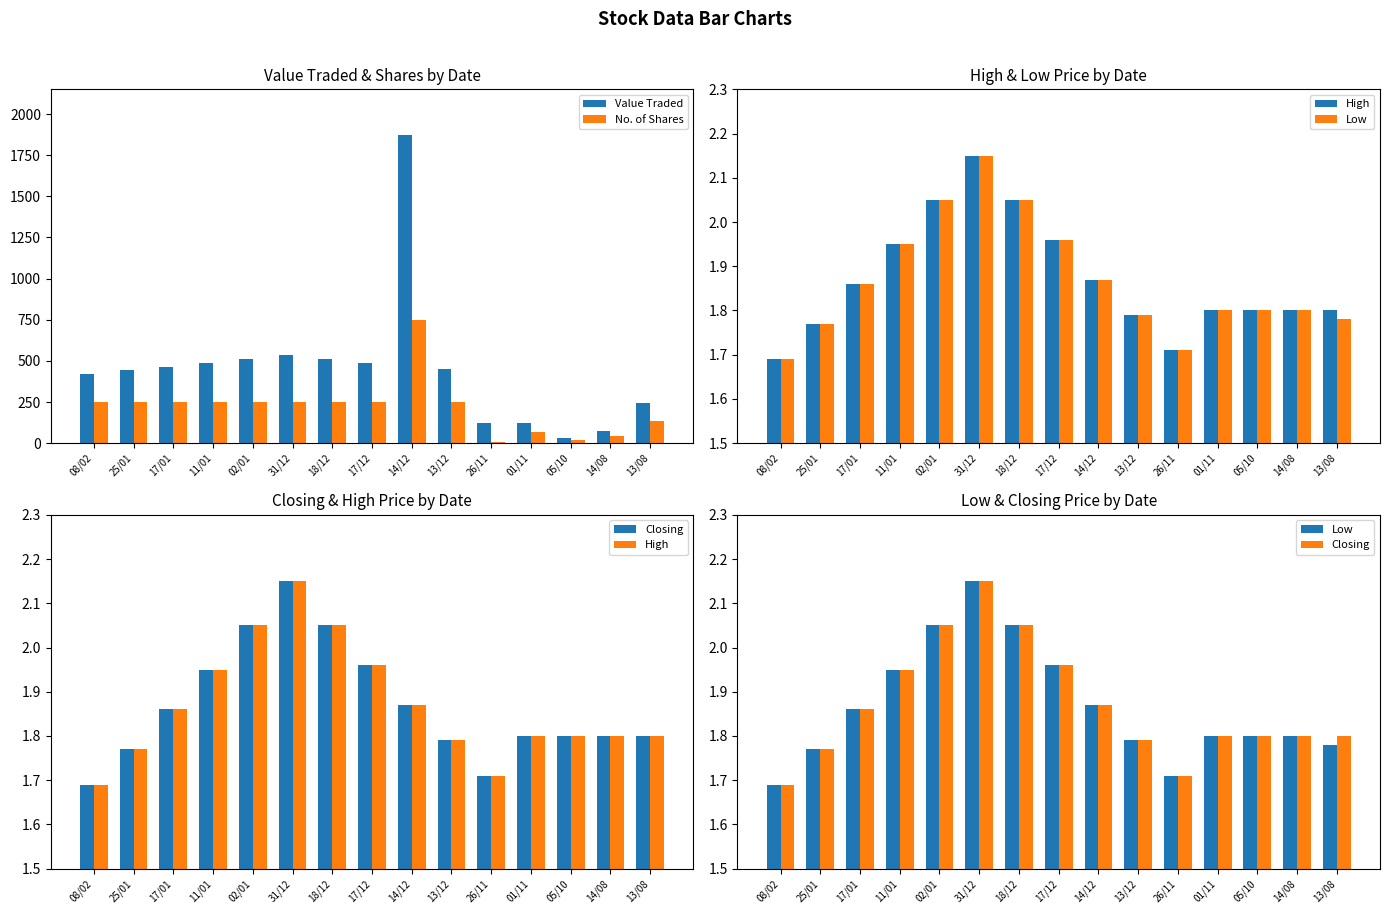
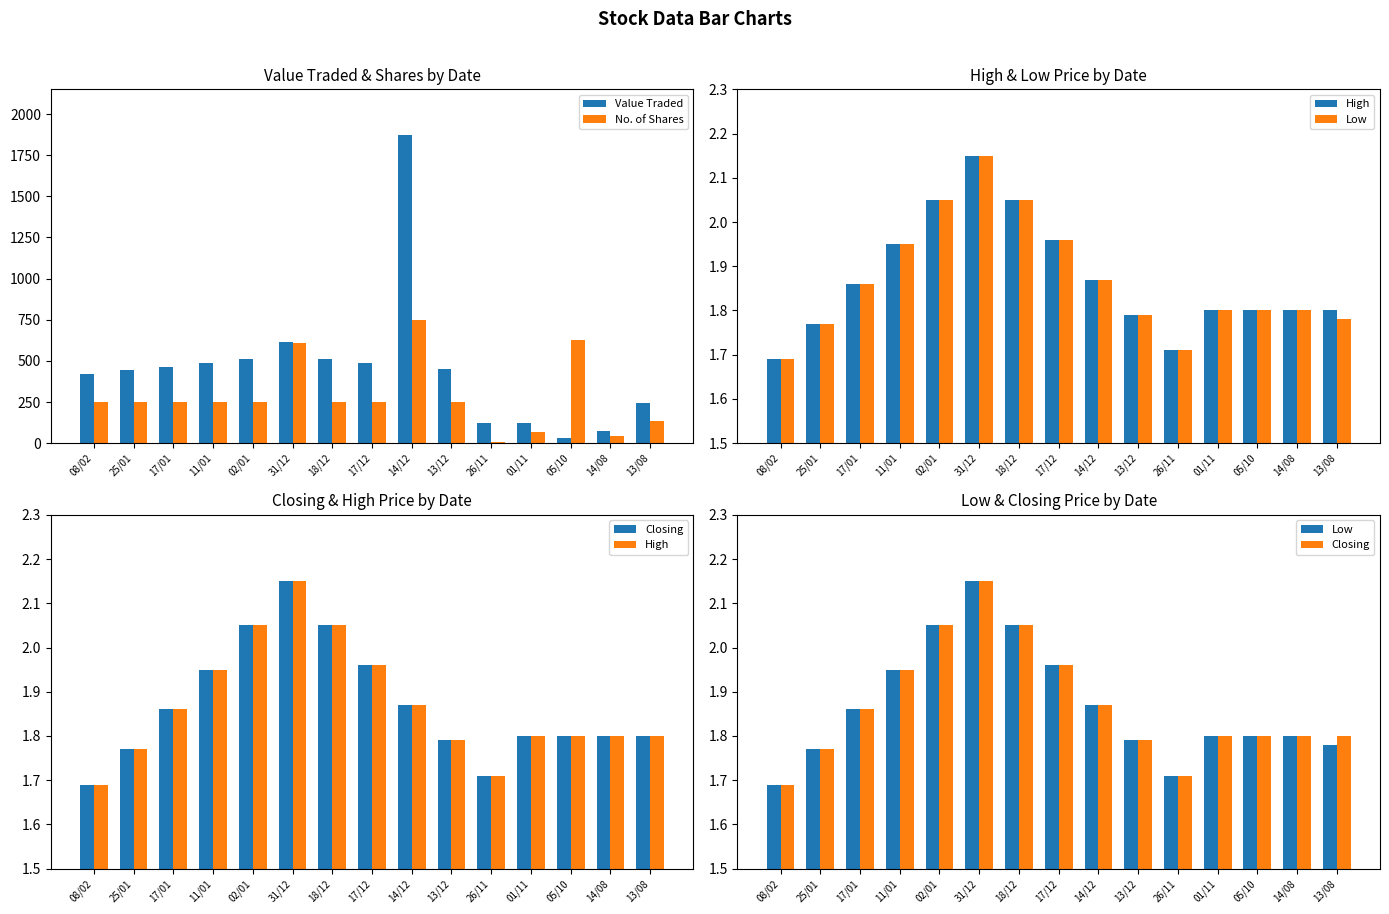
Value Traded & Shares by Date, Value Traded, 31/12: 540 -> 620
Value Traded & Shares by Date, No. of Shares, 31/12: 250 -> 610
Value Traded & Shares by Date, No. of Shares, 05/10: 20 -> 620
